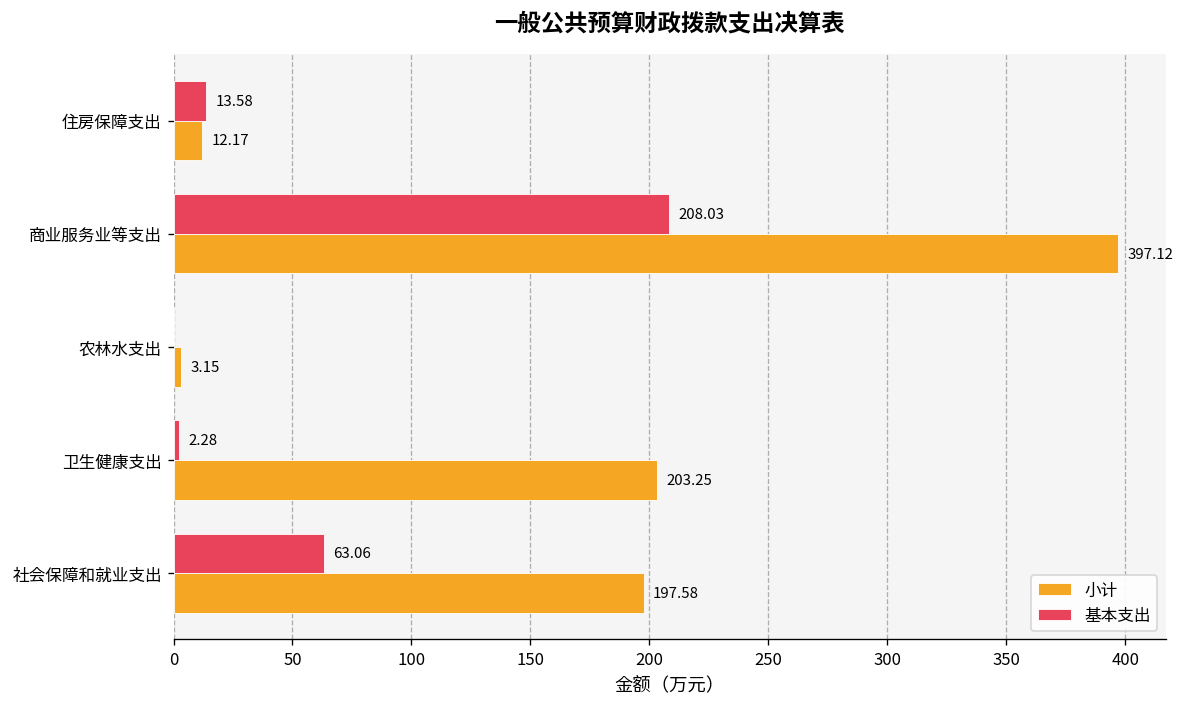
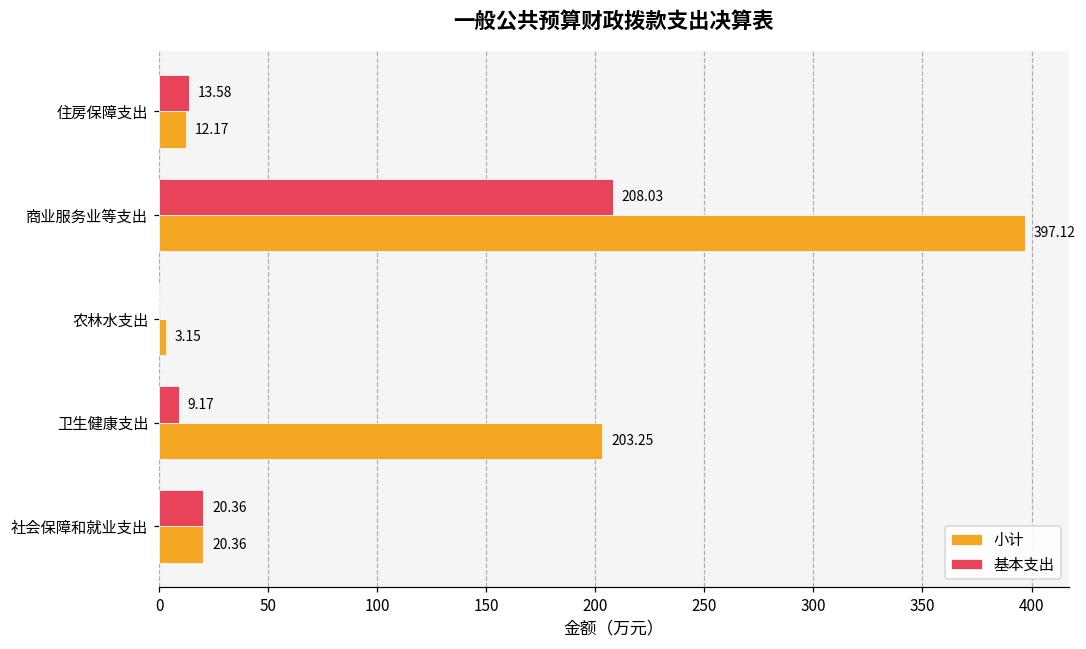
基本支出, 卫生健康支出: 2.28 -> 9.17
基本支出, 社会保障和就业支出: 63.06 -> 20.36
小计, 社会保障和就业支出: 197.58 -> 20.36
